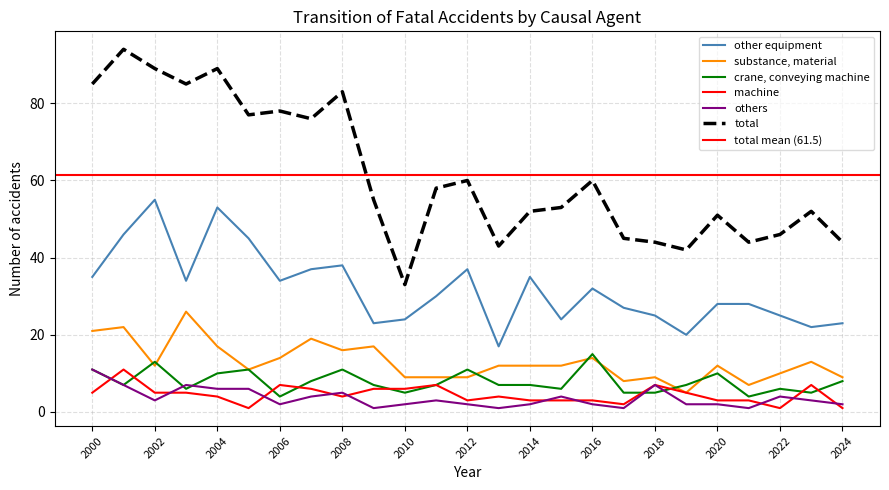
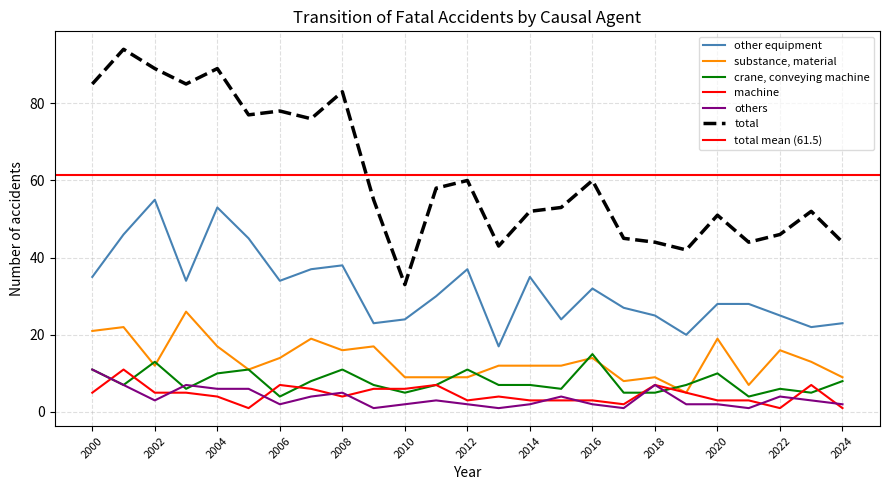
substance, material, 2020: 12 -> 19
substance, material, 2022: 10 -> 16
